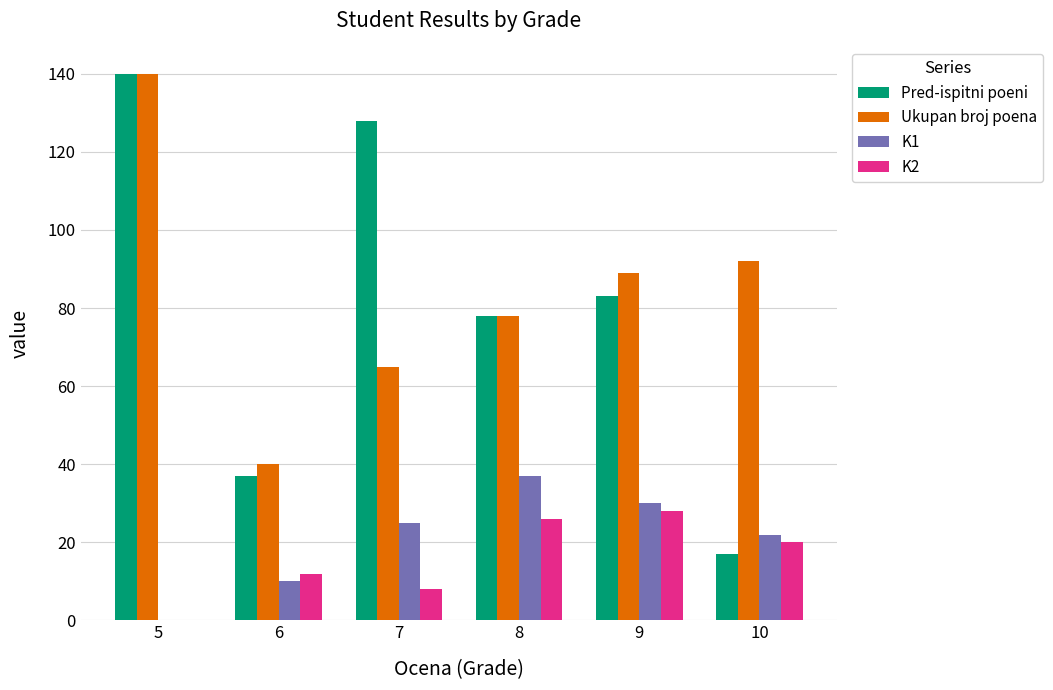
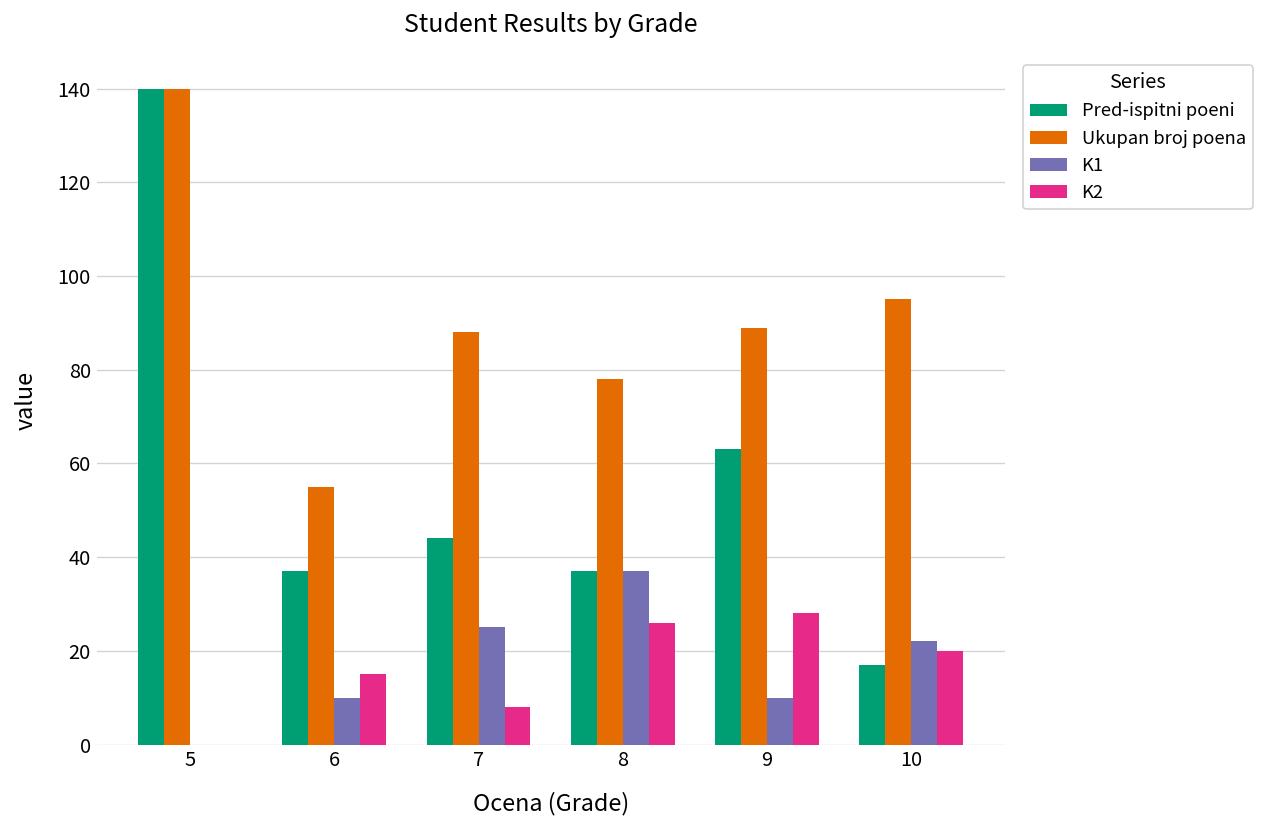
Ukupan broj poena, 6: 40 -> 55
K2, 6: 12 -> 15
Pred-ispitni poeni, 7: 128 -> 44
Ukupan broj poena, 7: 65 -> 88
Pred-ispitni poeni, 8: 78 -> 37
Pred-ispitni poeni, 9: 83 -> 63
K1, 9: 30 -> 10
Ukupan broj poena, 10: 92 -> 95
